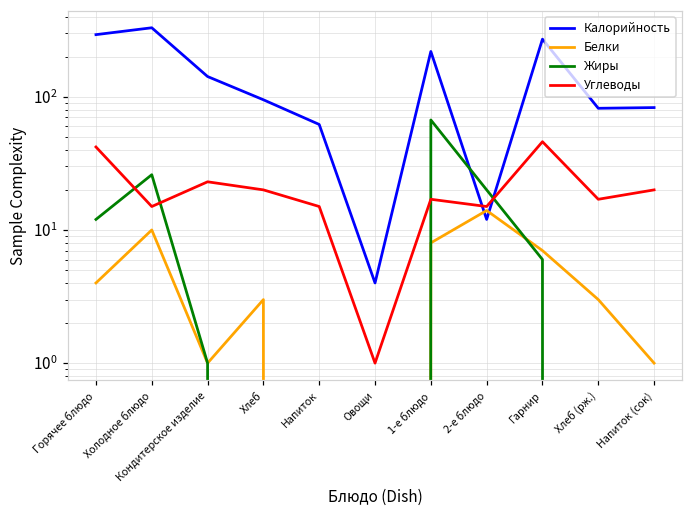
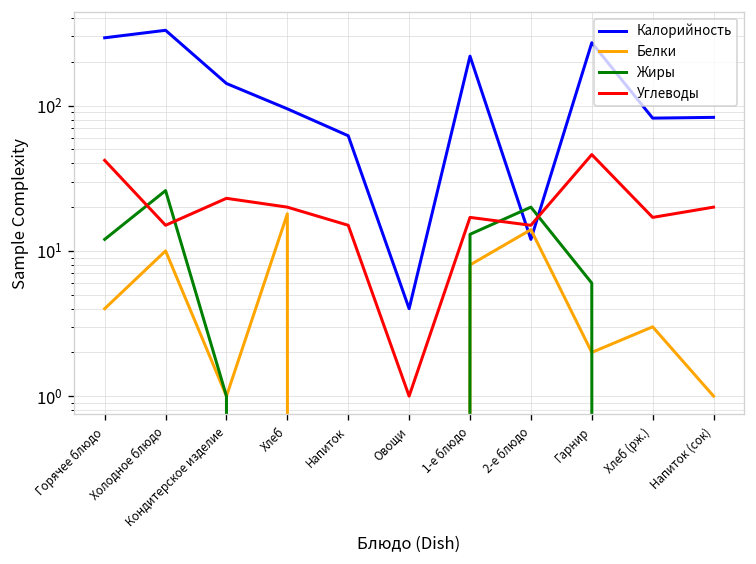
Белки, Хлеб: 3 -> 18
Жиры, 1-е блюдо: 70 -> 13
Белки, Гарнир: 7 -> 2
